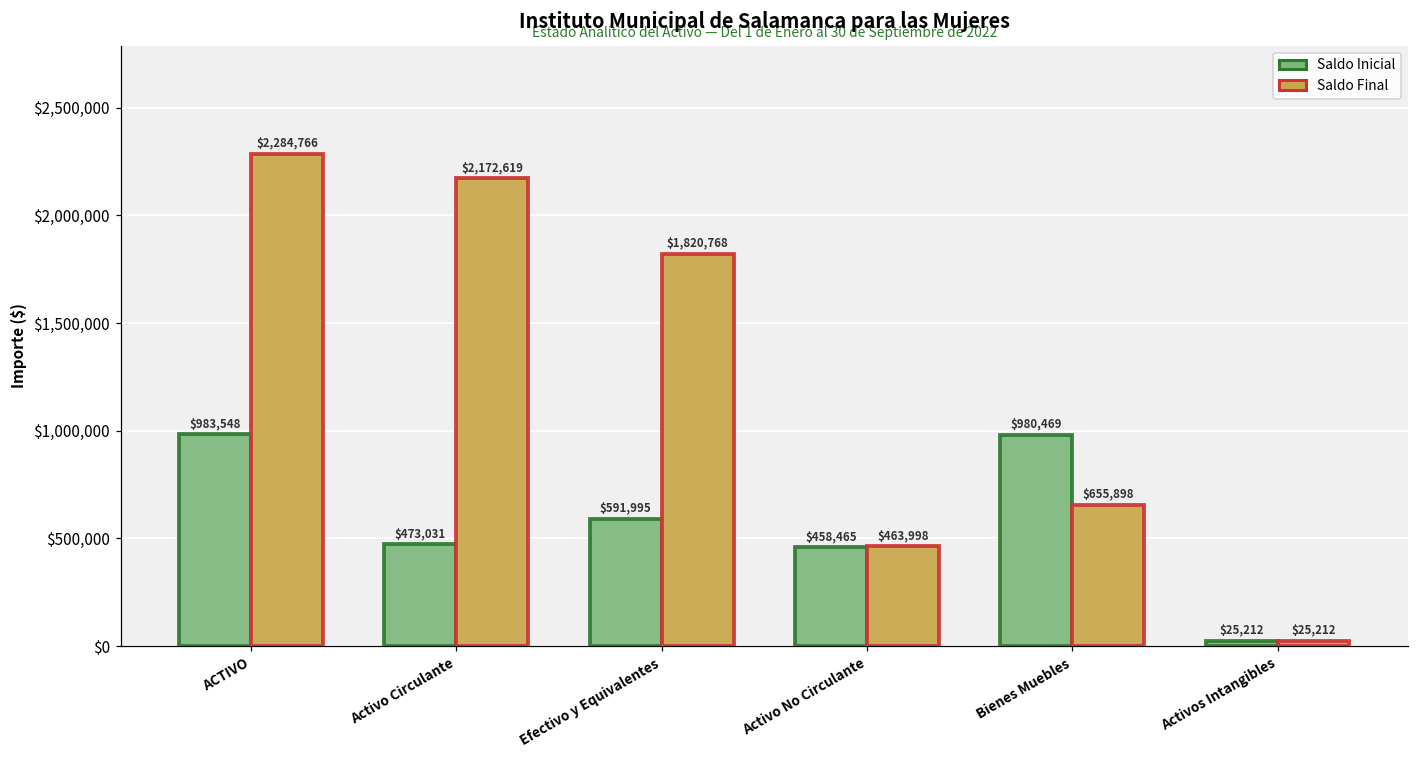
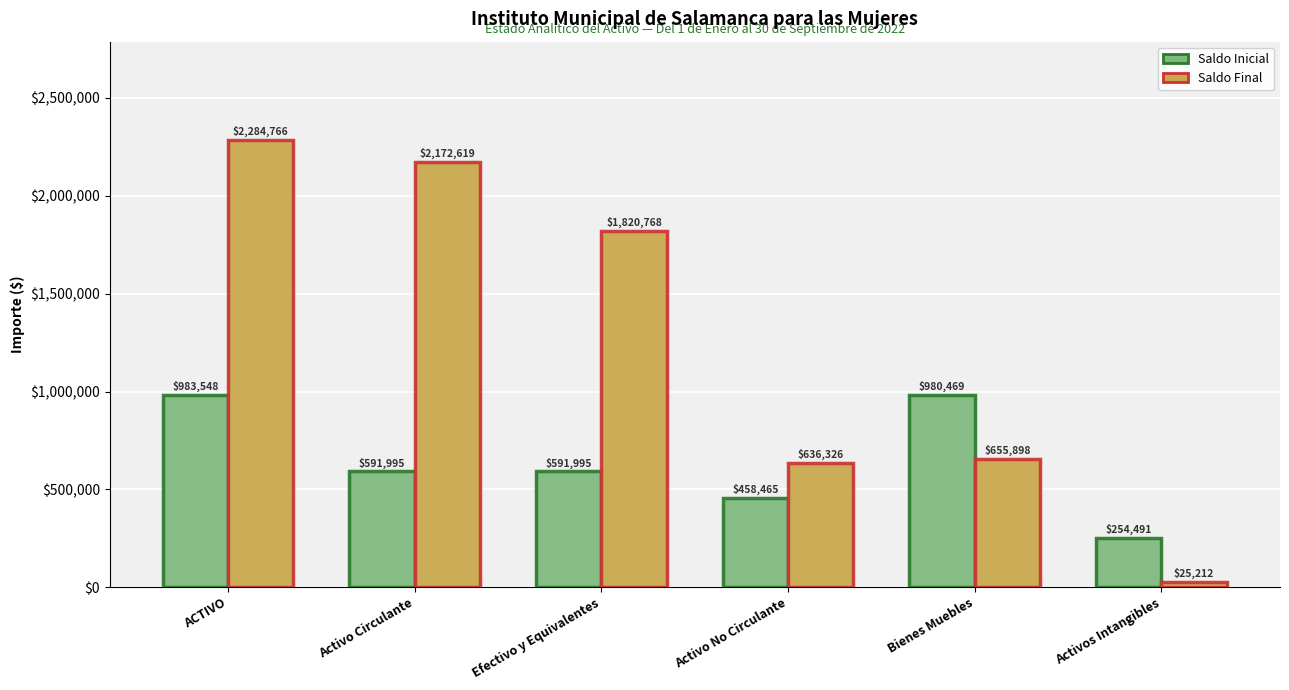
Saldo Inicial, Activo Circulante: $473,031 -> $591,995
Saldo Final, Activo No Circulante: $463,998 -> $636,326
Saldo Inicial, Activos Intangibles: $25,212 -> $254,491
